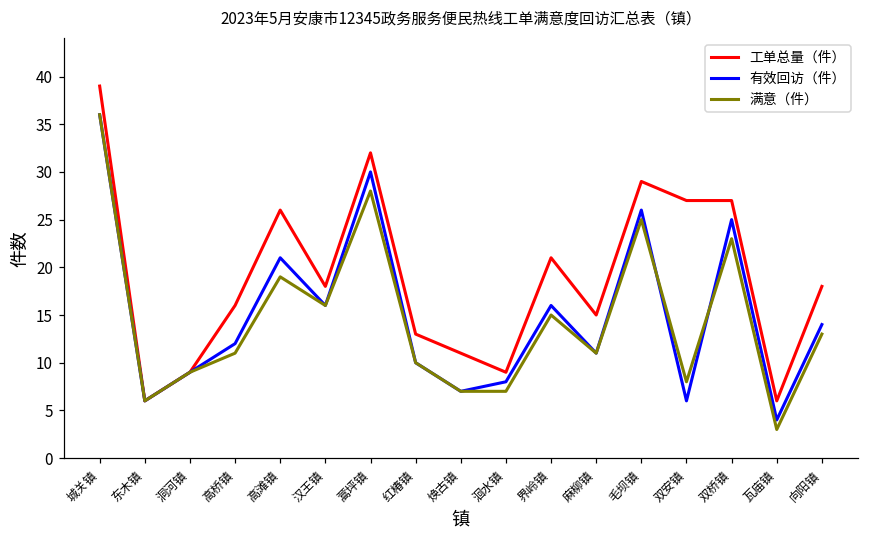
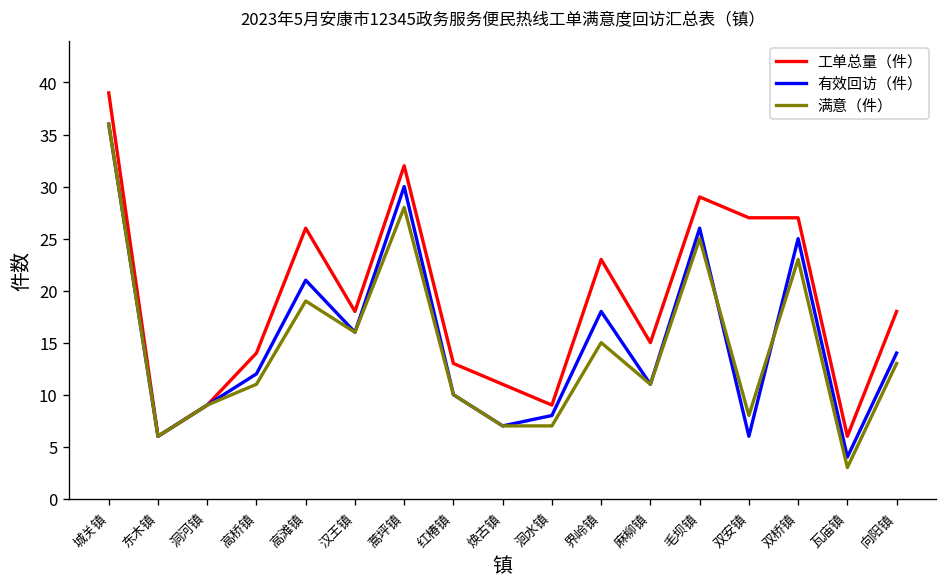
工单总量（件）, 高桥镇: 16 -> 14
工单总量（件）, 界岭镇: 21 -> 23
有效回访（件）, 界岭镇: 16 -> 18
